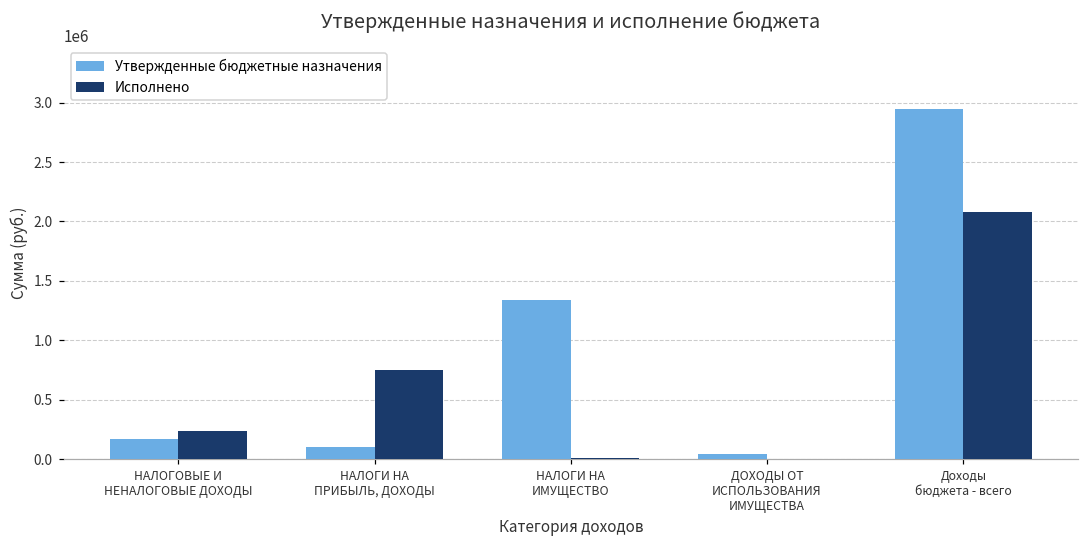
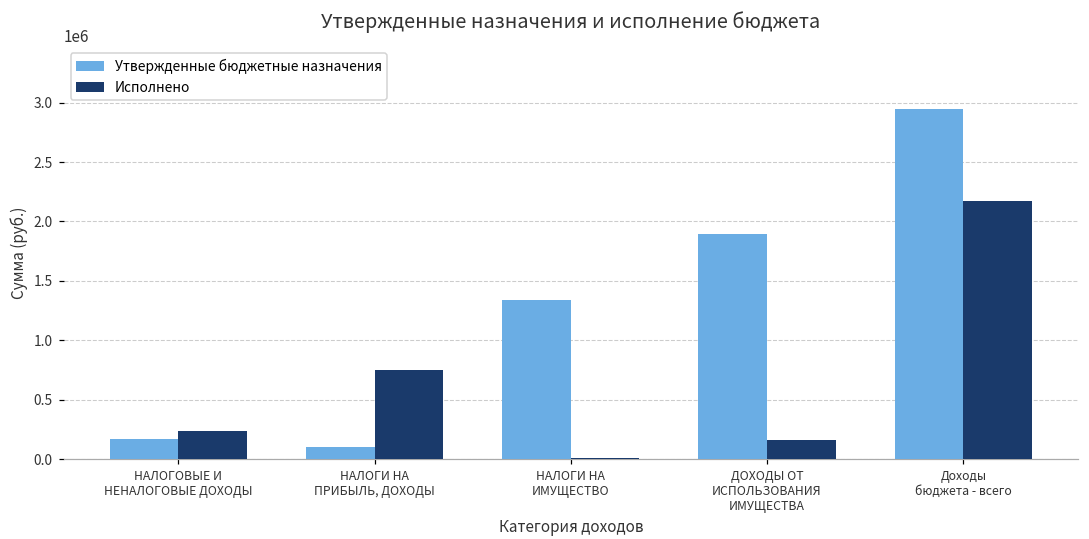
Утвержденные бюджетные назначения, ДОХОДЫ ОТ ИСПОЛЬЗОВАНИЯ ИМУЩЕСТВА: 50000 -> 1890000
Исполнено, ДОХОДЫ ОТ ИСПОЛЬЗОВАНИЯ ИМУЩЕСТВА: 0 -> 160000
Исполнено, Доходы бюджета - всего: 2080000 -> 2170000
